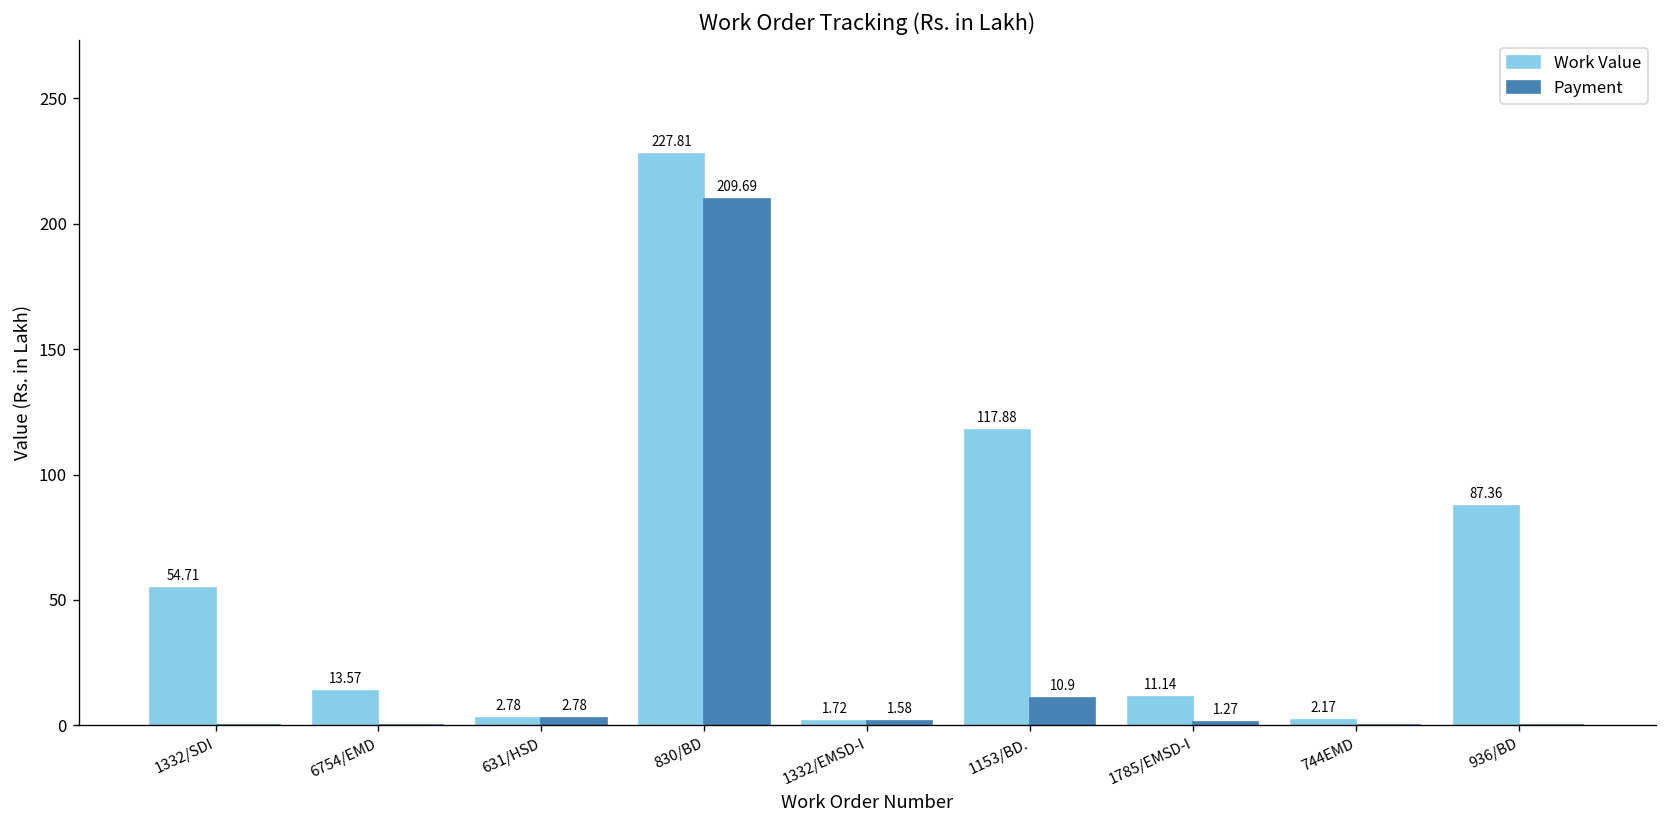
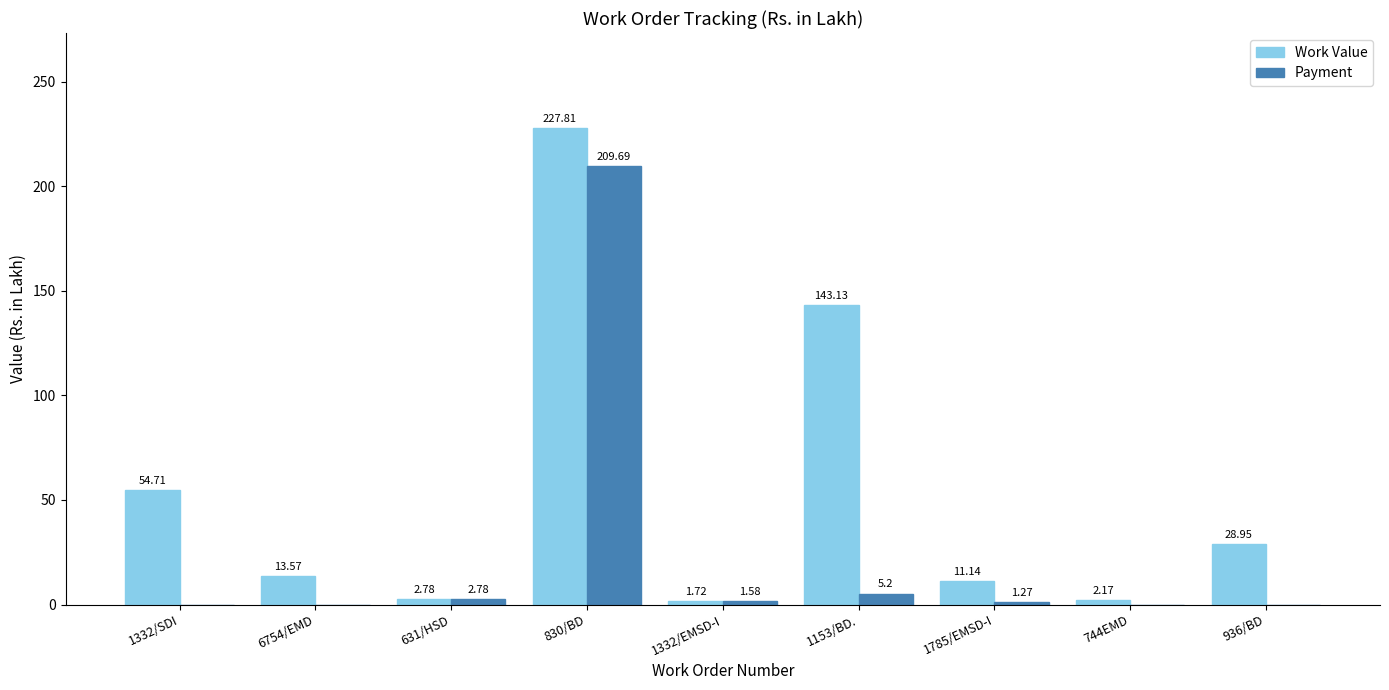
Work Value, 1153/BD.: 117.88 -> 143.13
Payment, 1153/BD.: 10.9 -> 5.2
Work Value, 936/BD: 87.36 -> 28.95
